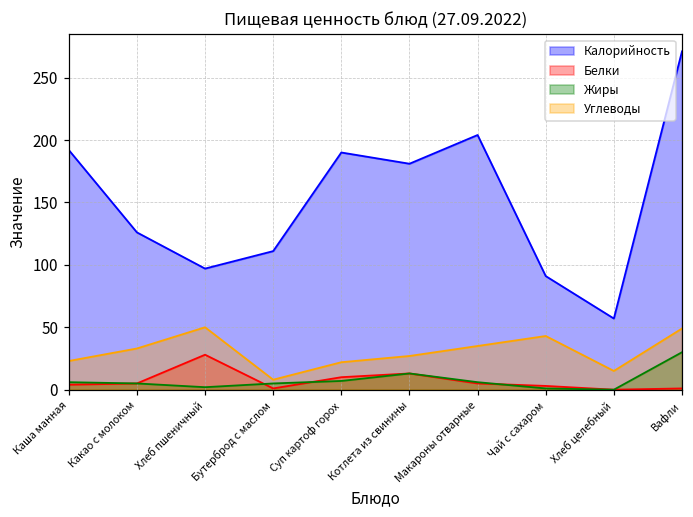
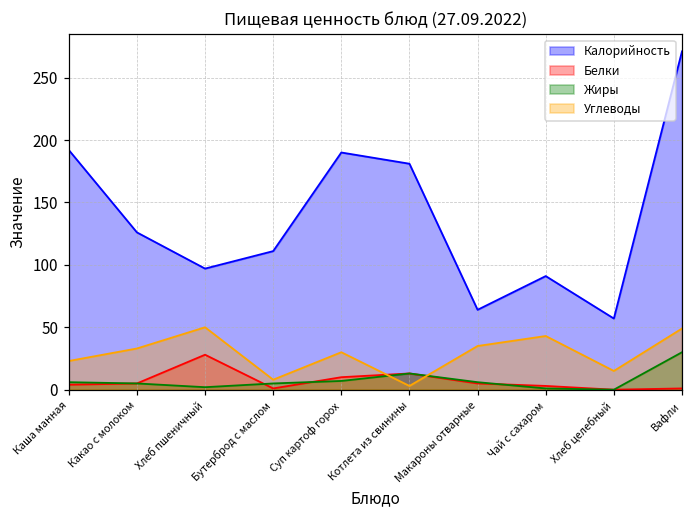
Углеводы, Суп картоф горох: 22 -> 30
Углеводы, Котлета из свинины: 27 -> 3
Калорийность, Макароны отварные: 204 -> 64
